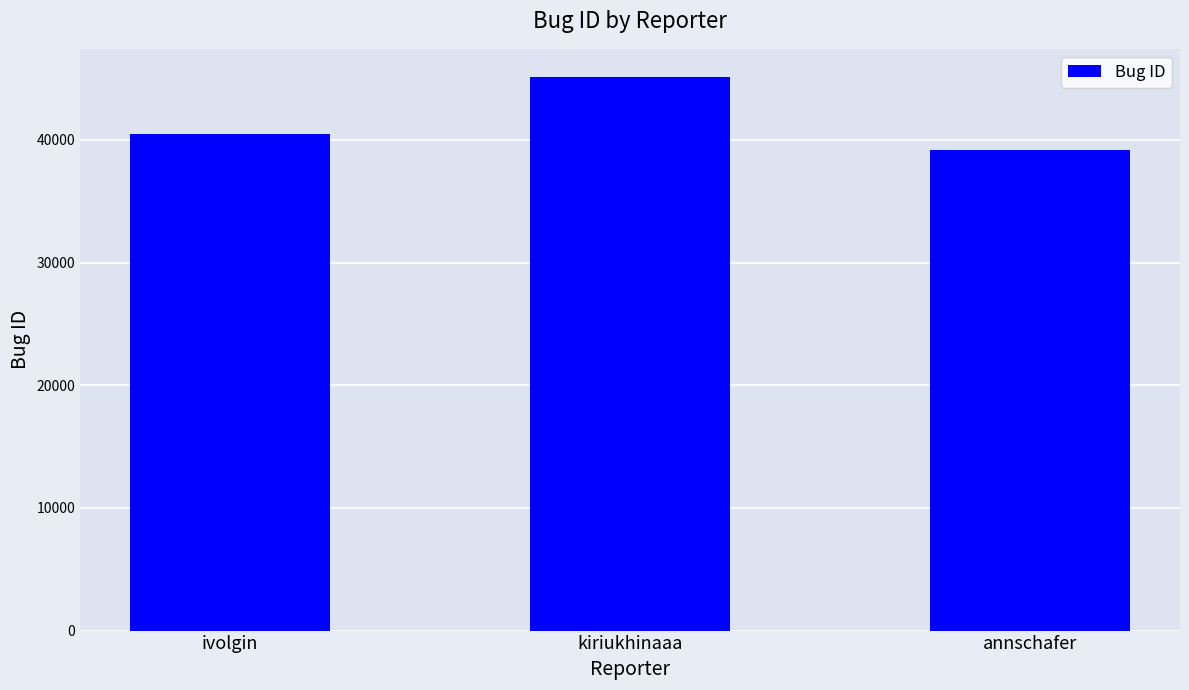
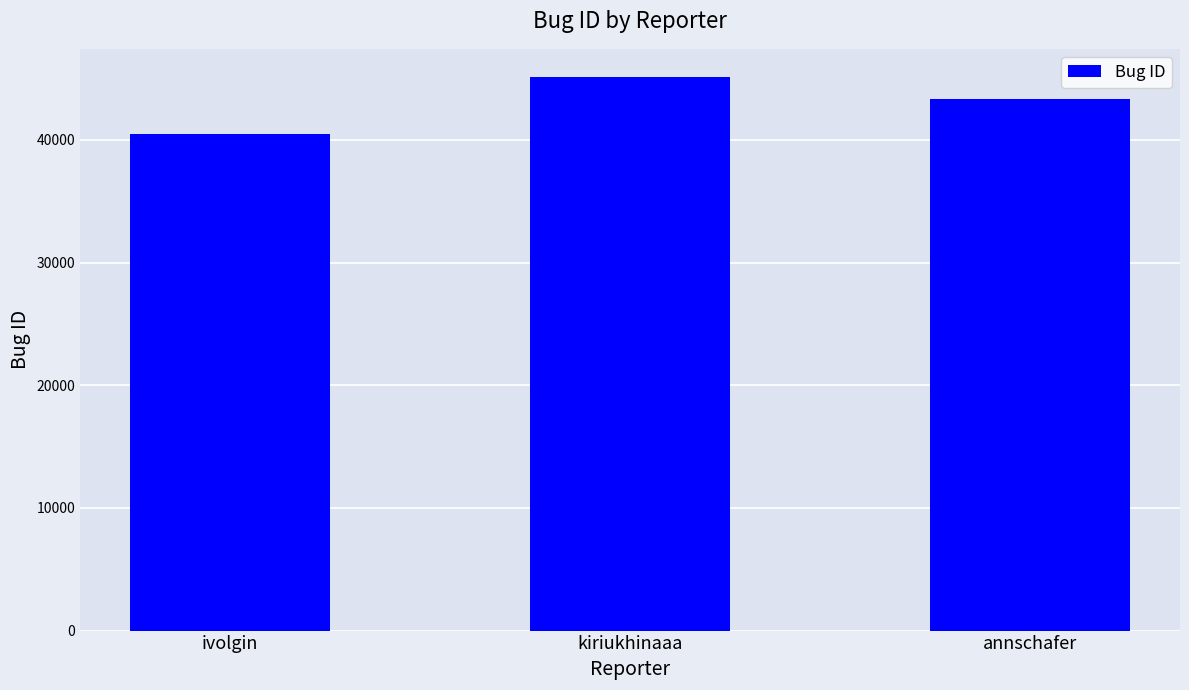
annschafer: 39200 -> 43300
